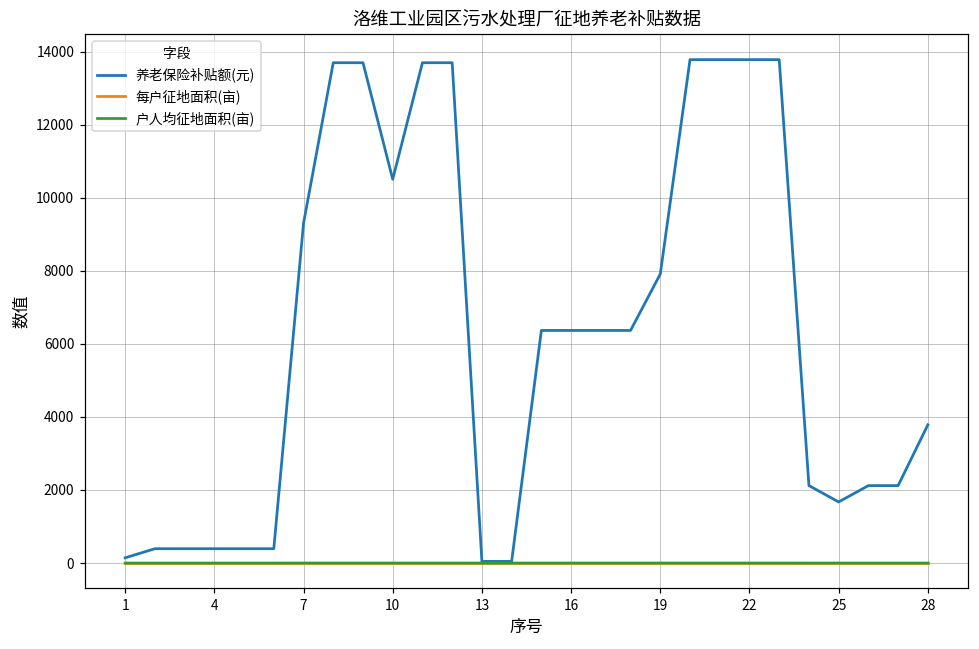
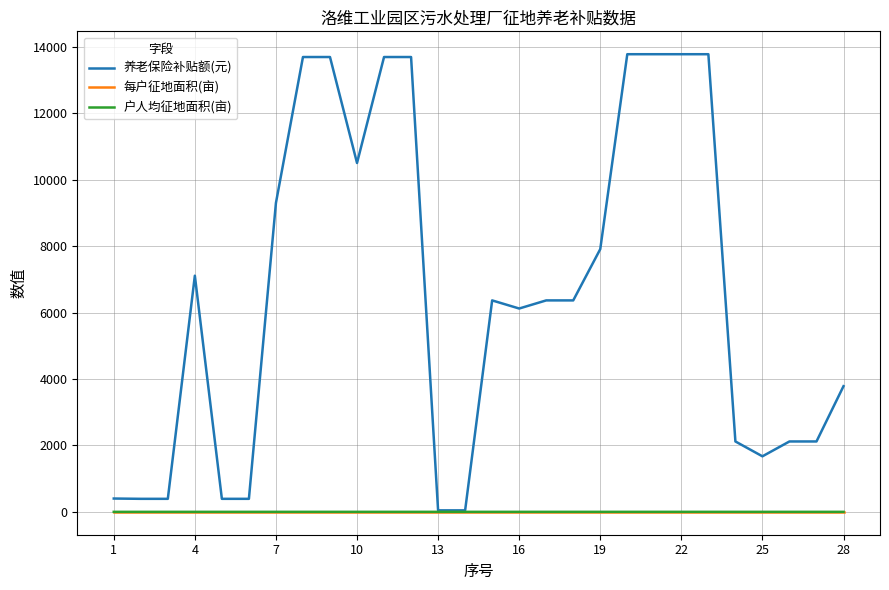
养老保险补贴额(元), 1: 100 -> 400
养老保险补贴额(元), 4: 400 -> 7100
养老保险补贴额(元), 16: 6400 -> 6100
